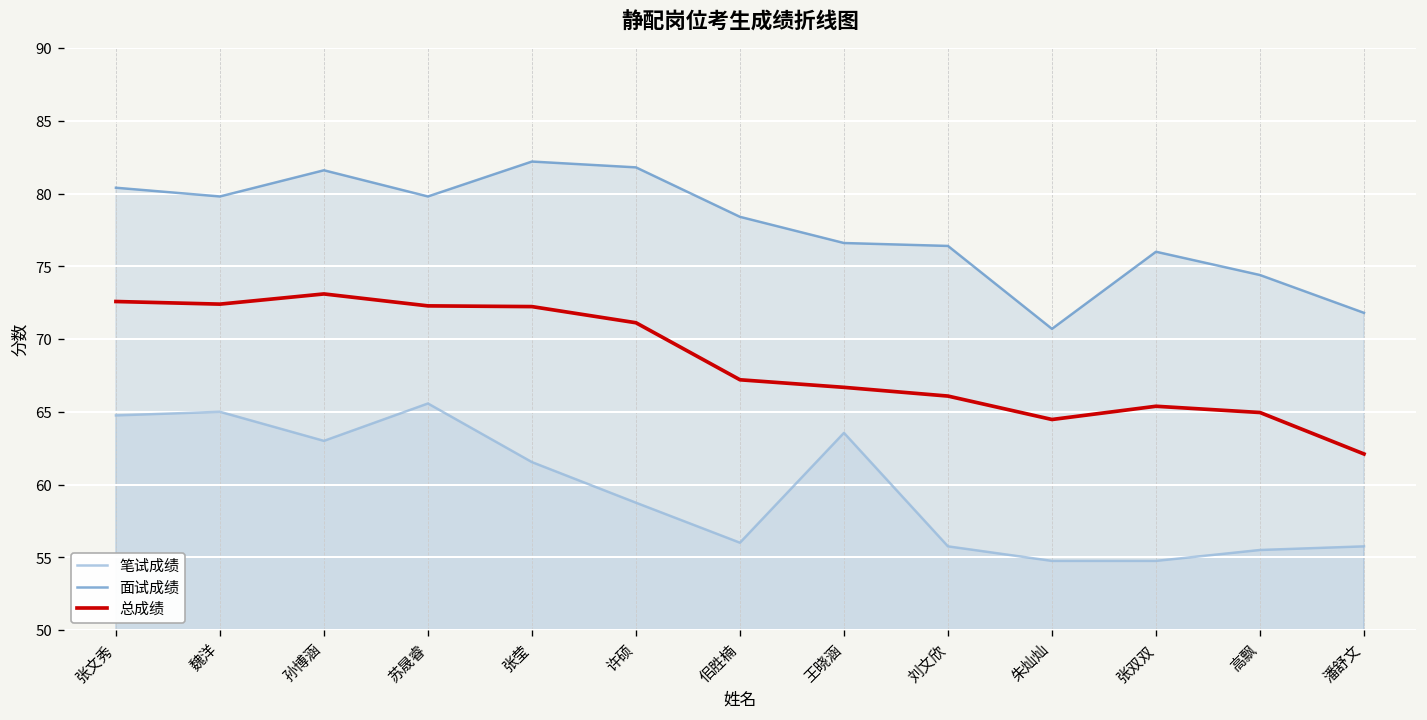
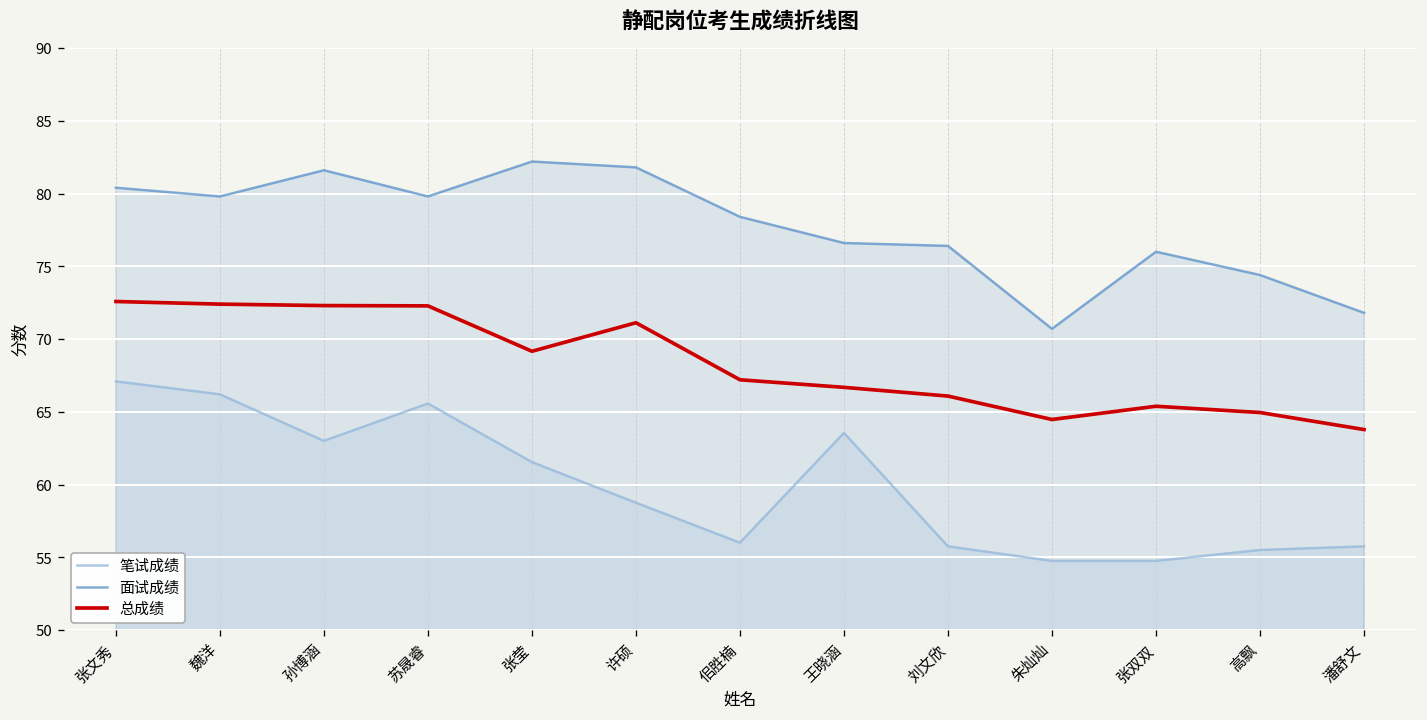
笔试成绩, 张文秀: 64.8 -> 67.1
笔试成绩, 魏洋: 65.0 -> 66.2
总成绩, 孙博涵: 73.1 -> 72.3
总成绩, 张莹: 72.2 -> 69.2
总成绩, 潘舒文: 62.1 -> 63.8
